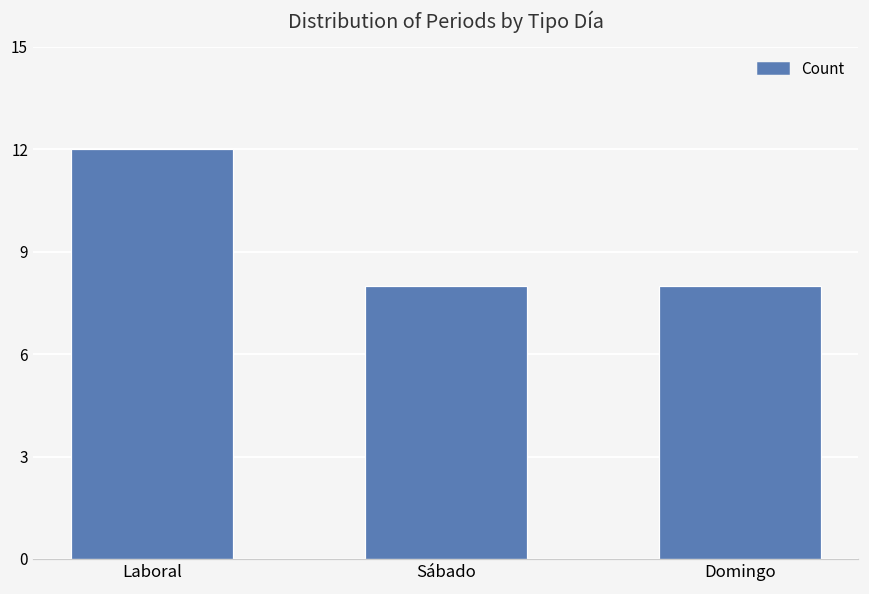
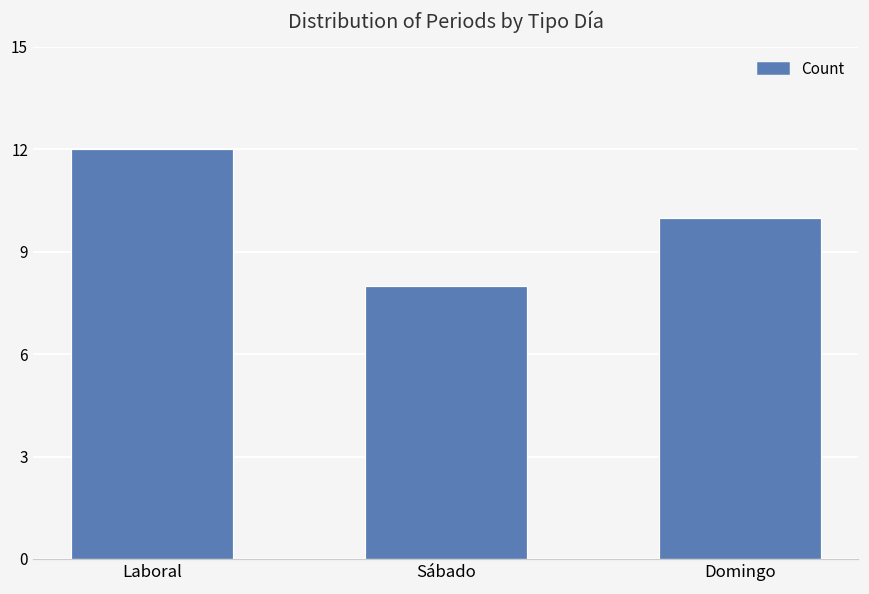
Domingo: 8 -> 10
